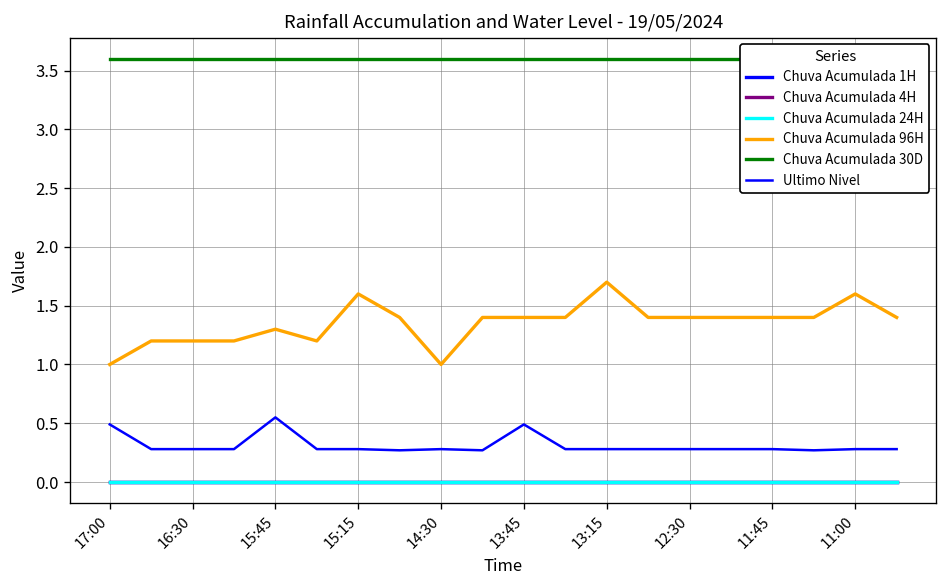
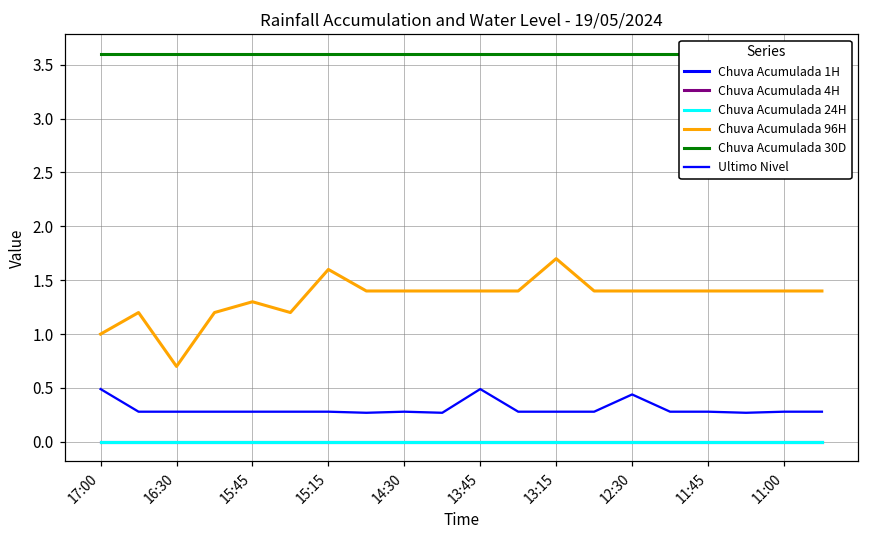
Chuva Acumulada 96H, 16:30: 1.2 -> 0.7
Ultimo Nivel, 15:45: 0.6 -> 0.3
Chuva Acumulada 96H, 14:30: 1.0 -> 1.4
Ultimo Nivel, 12:30: 0.3 -> 0.4
Chuva Acumulada 96H, 11:00: 1.6 -> 1.4
